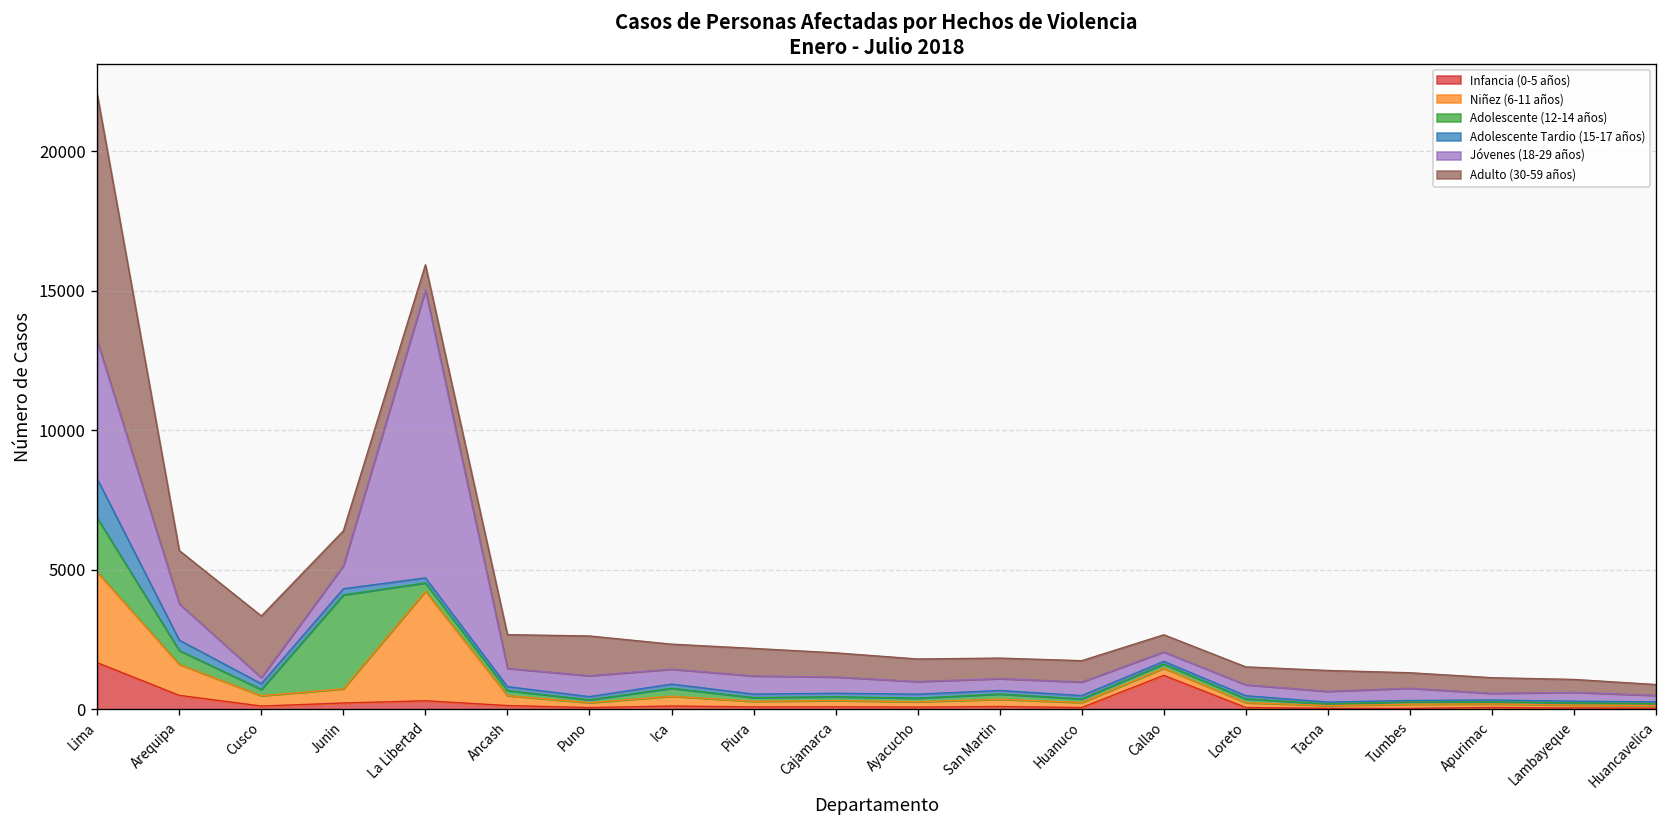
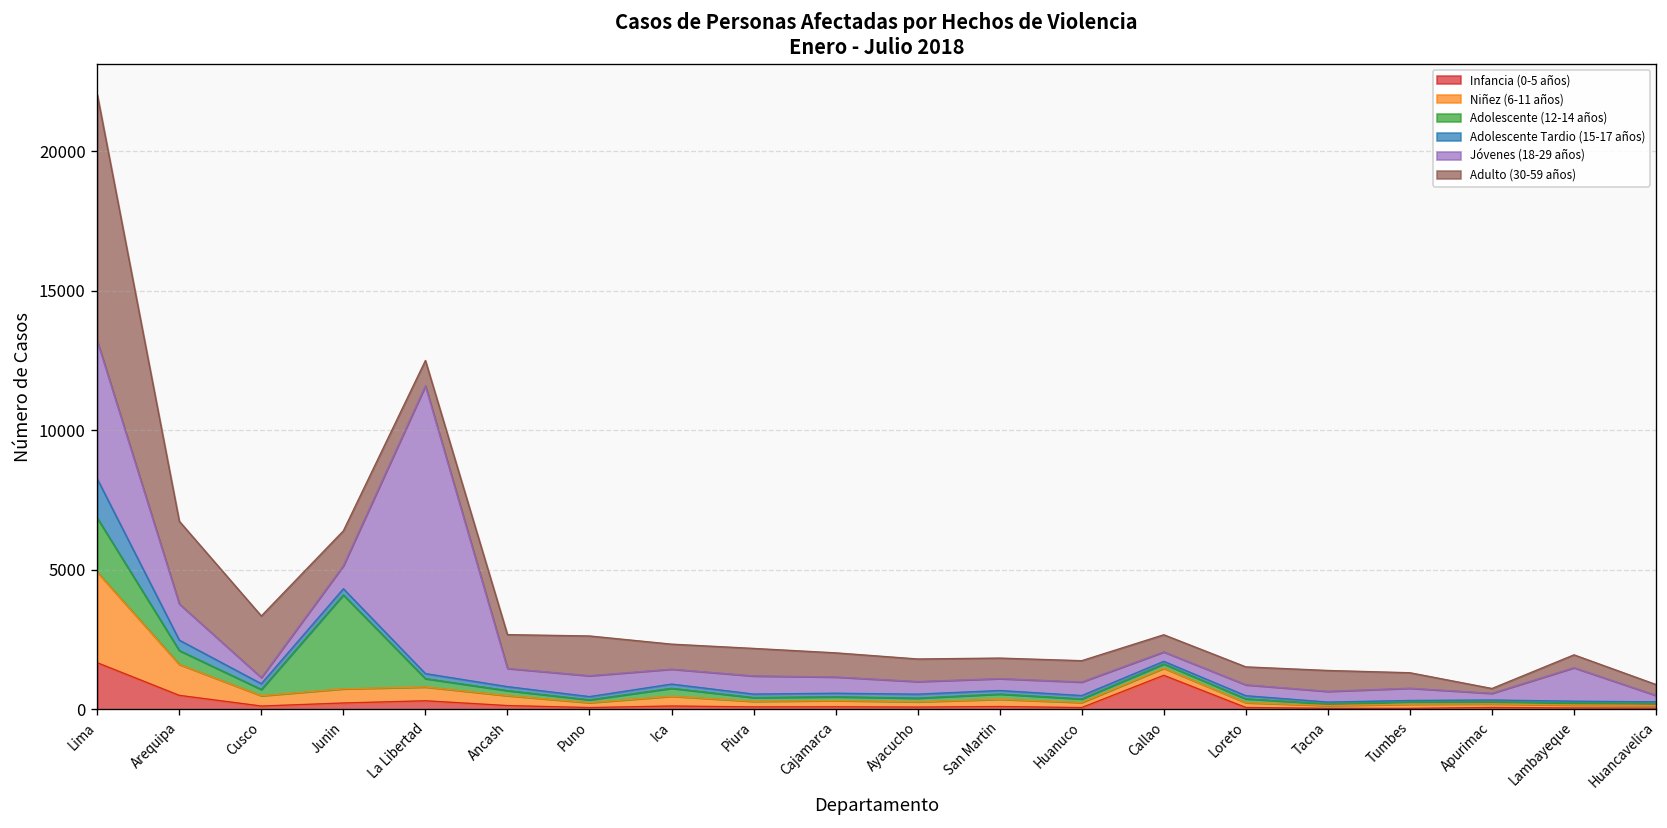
Adulto (30-59 años), Arequipa: 1900 -> 3000
Niñez (6-11 años), La Libertad: 3900 -> 500
Adulto (30-59 años), Apurimac: 600 -> 200
Jóvenes (18-29 años), Lambayeque: 300 -> 1200
